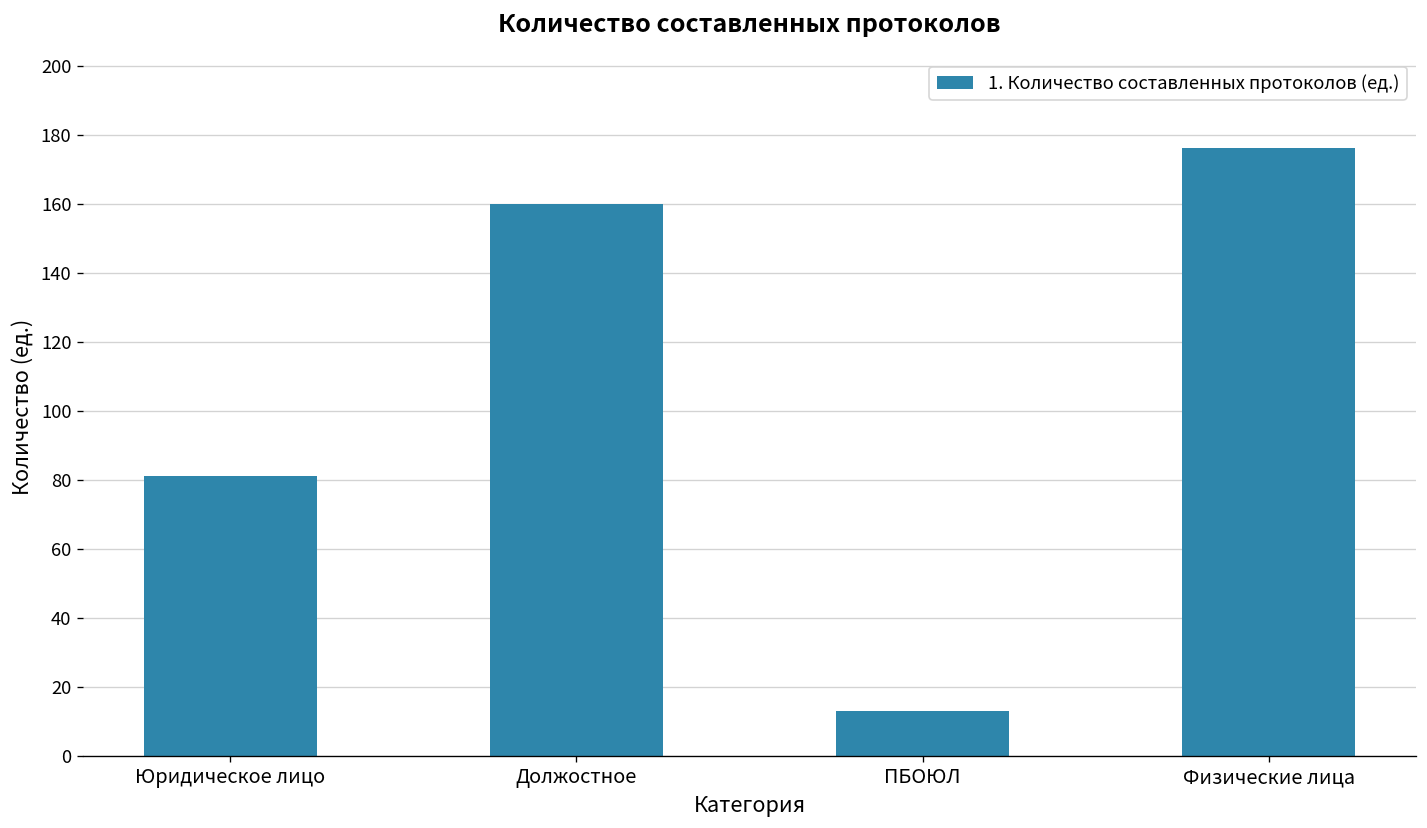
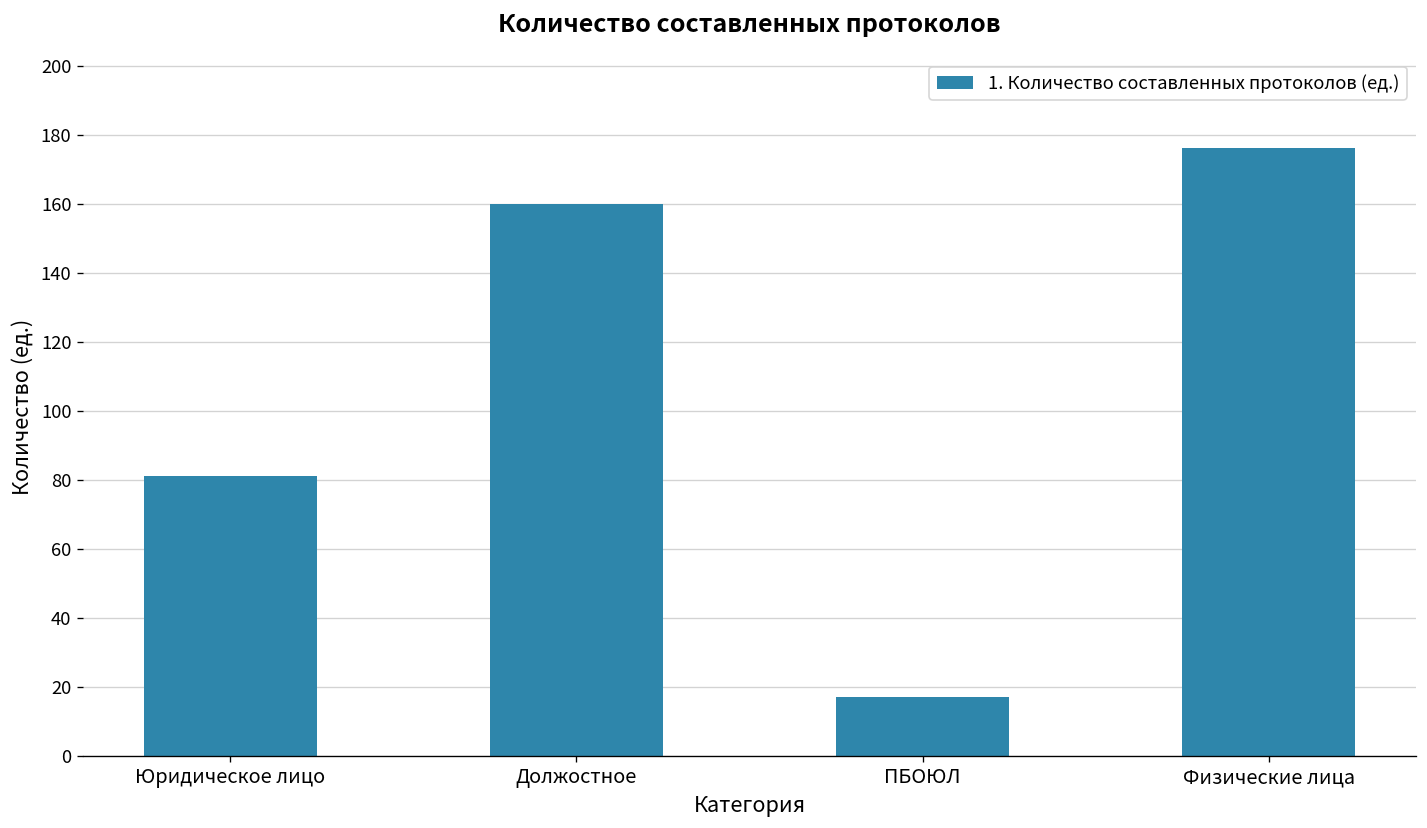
ПБОЮЛ: 13 -> 17
